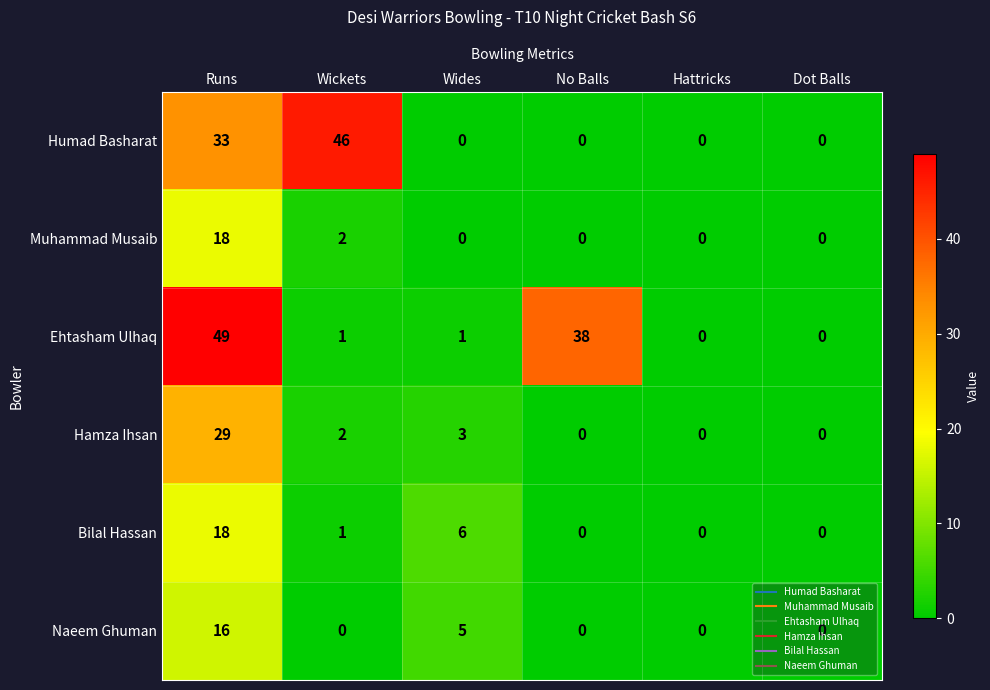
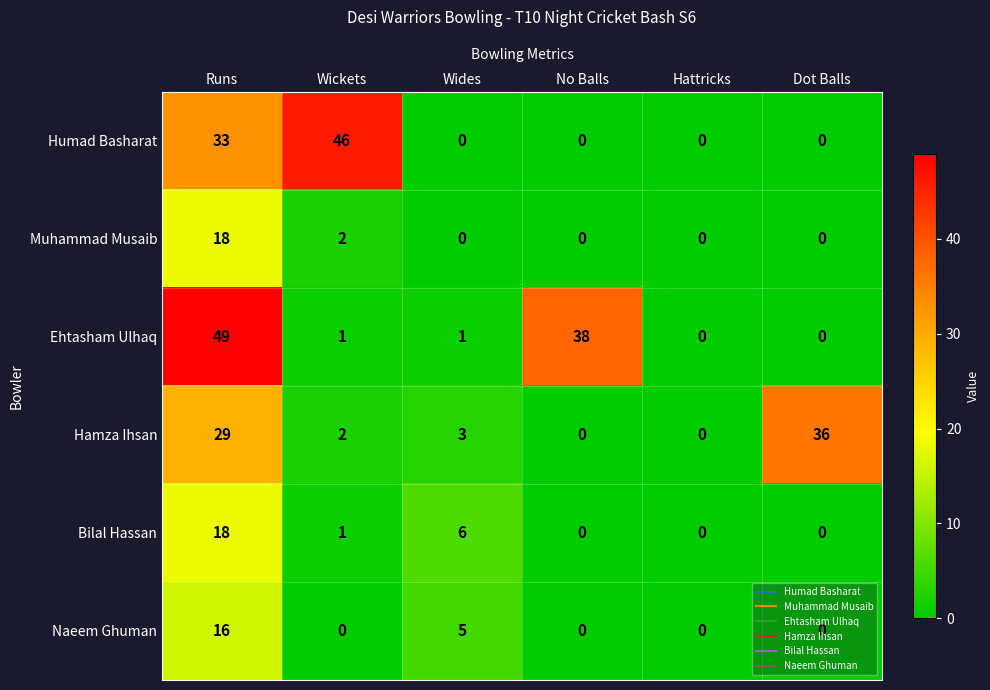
Hamza Ihsan, Dot Balls: 0 -> 36
